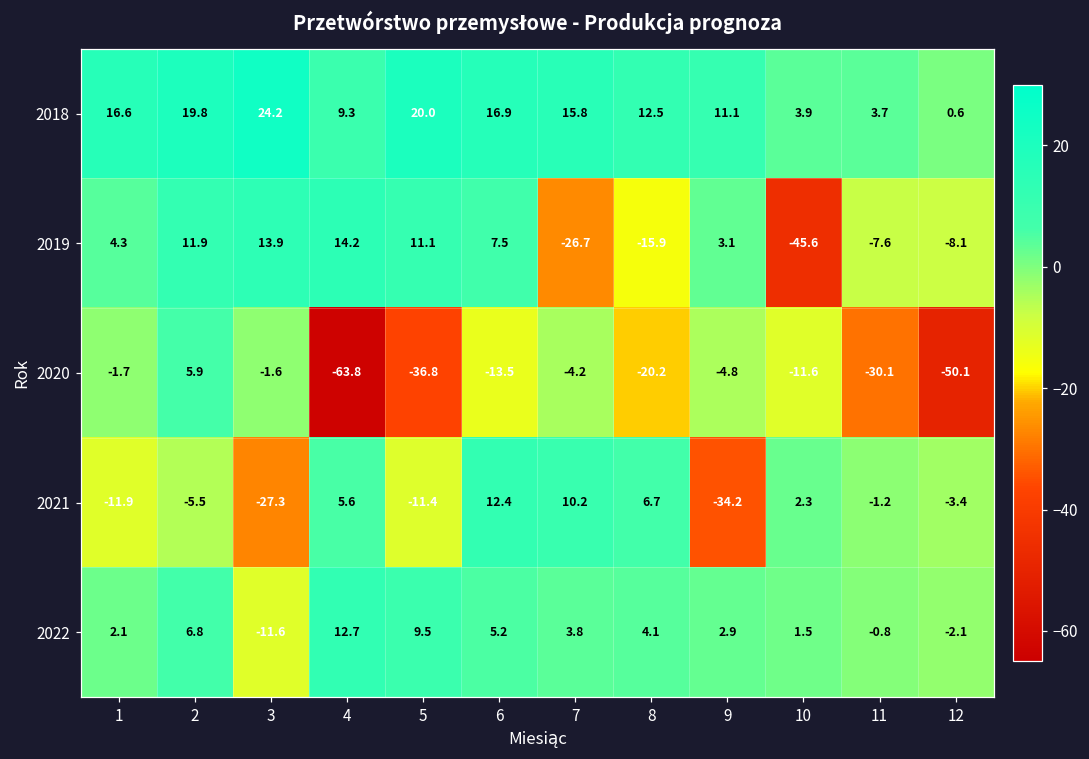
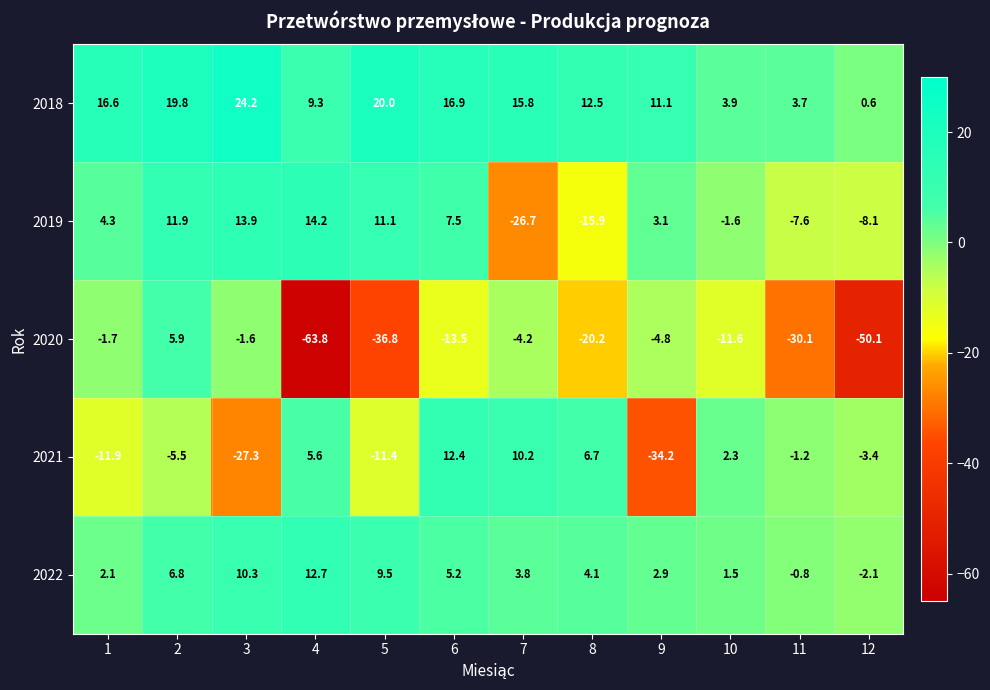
2019, 10: -45.6 -> -1.6
2022, 3: -11.6 -> 10.3
